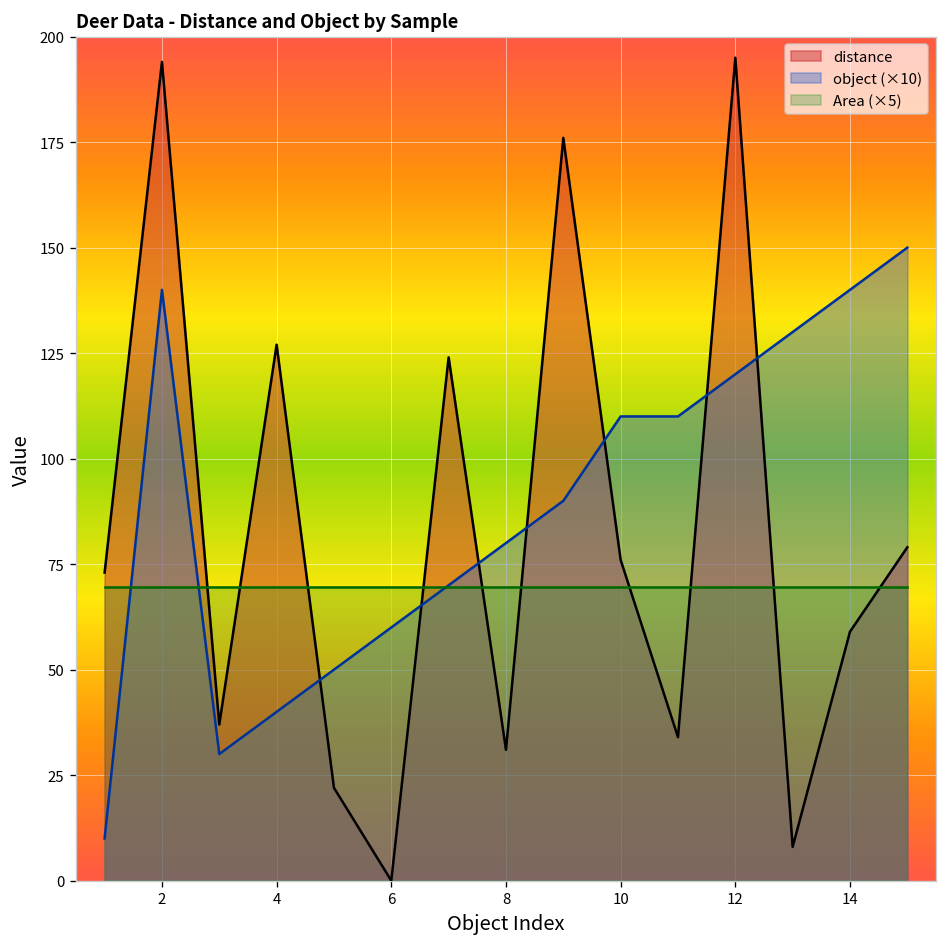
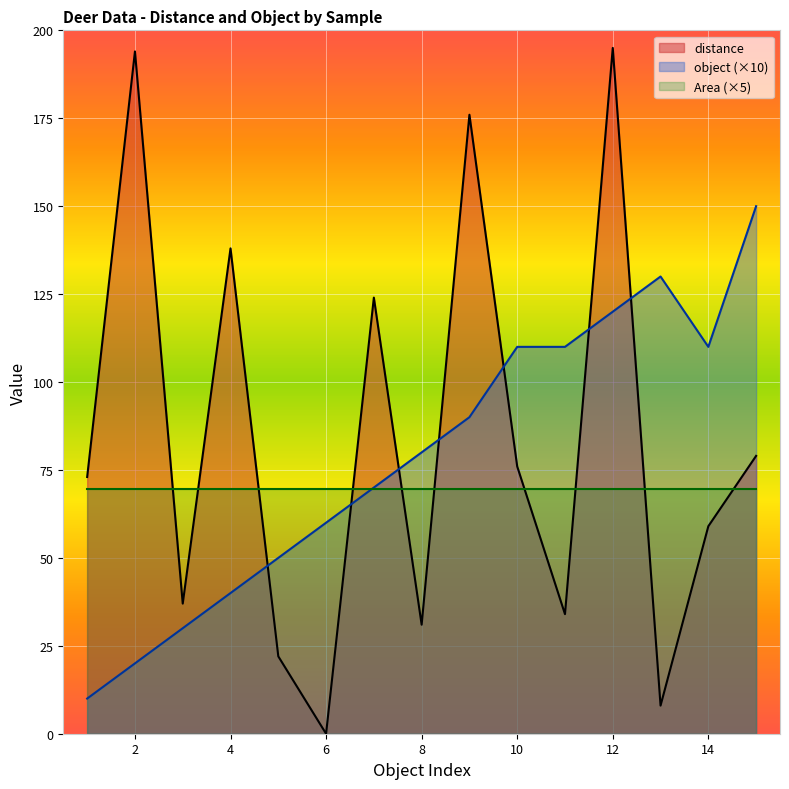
object (×10), 2: 140 -> 20
distance, 4: 127 -> 138
object (×10), 14: 140 -> 110
